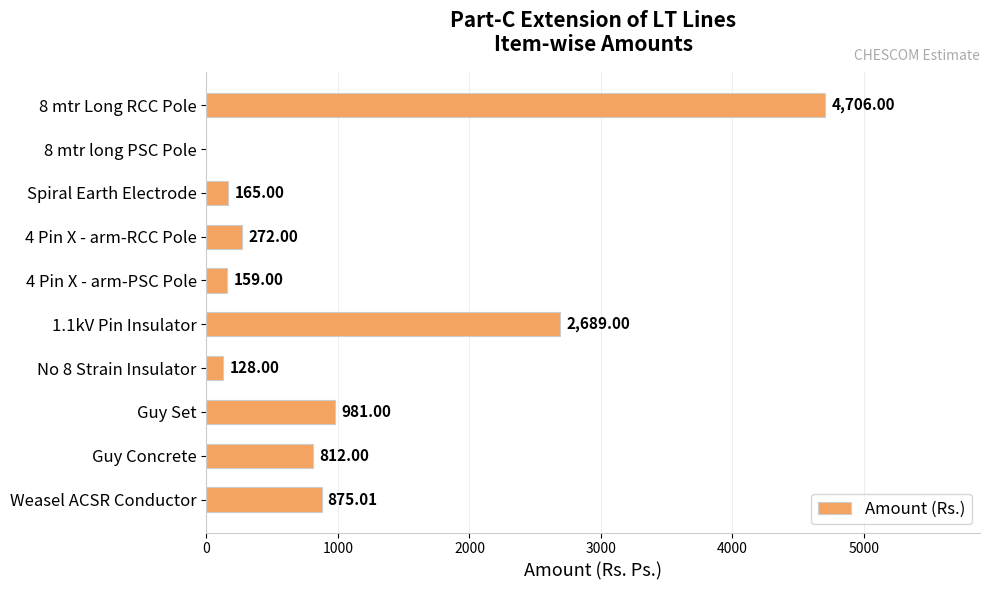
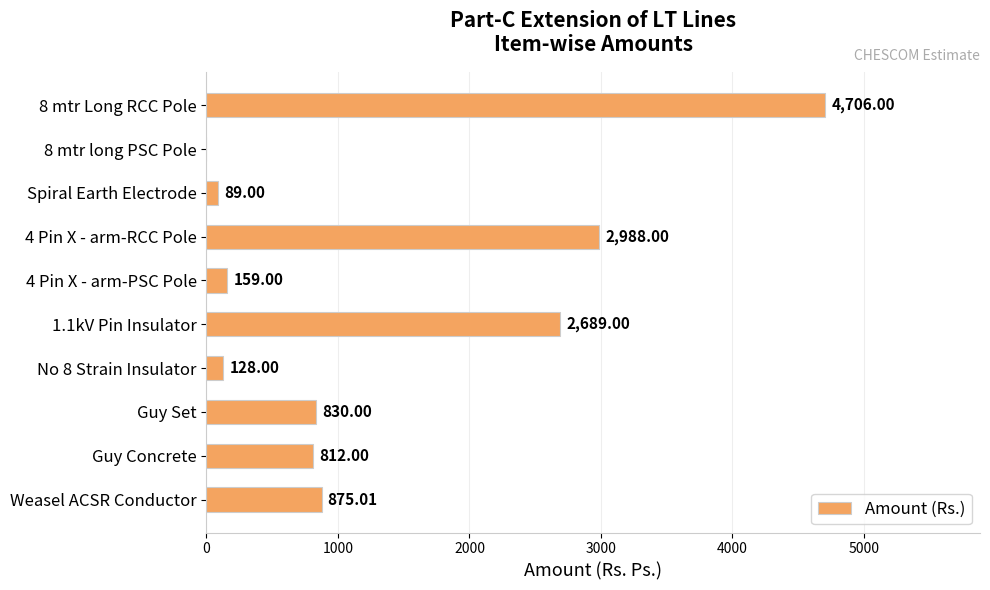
Spiral Earth Electrode: 165.00 -> 89.00
4 Pin X - arm-RCC Pole: 272.00 -> 2,988.00
Guy Set: 981.00 -> 830.00
